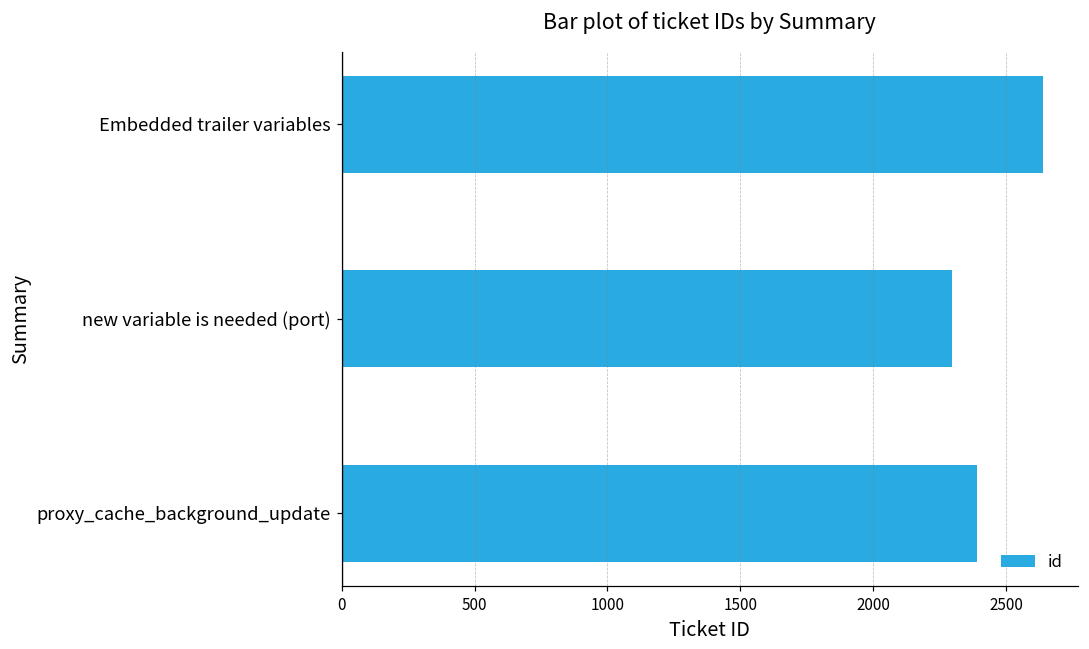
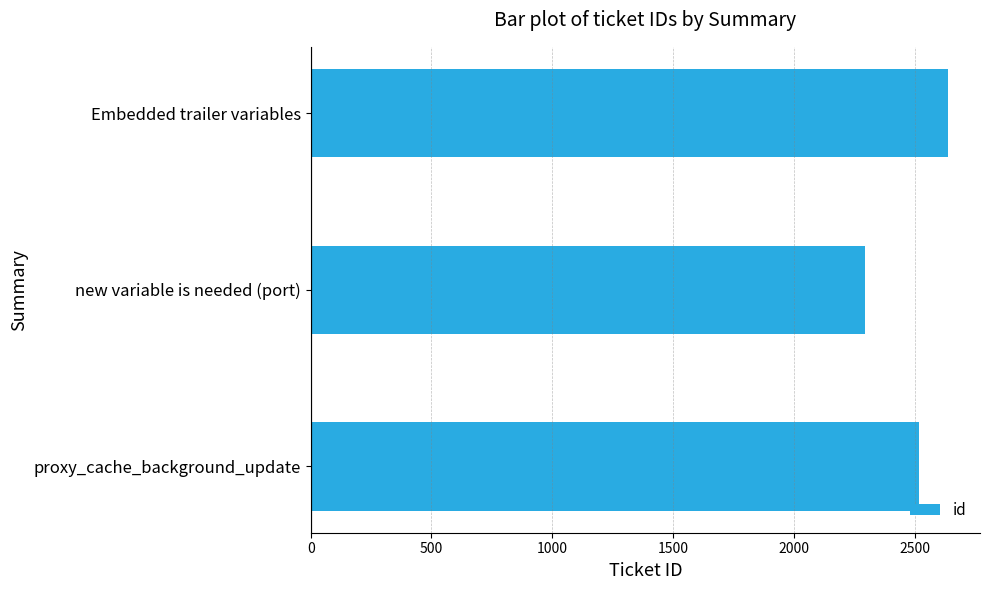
proxy_cache_background_update: 2390 -> 2520
